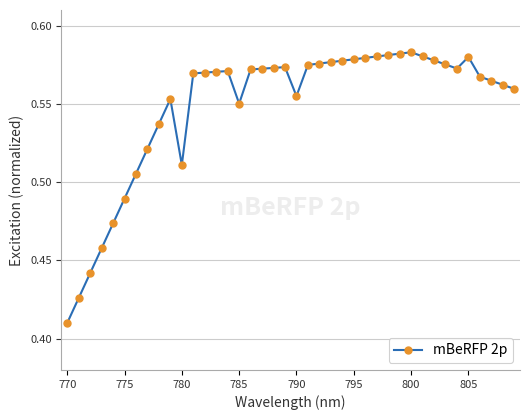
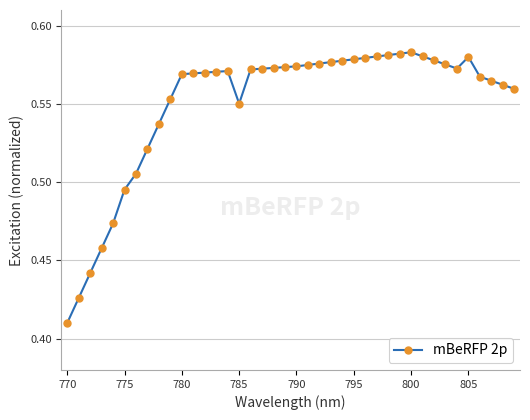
775: 0.490 -> 0.495
780: 0.511 -> 0.569
790: 0.555 -> 0.574
